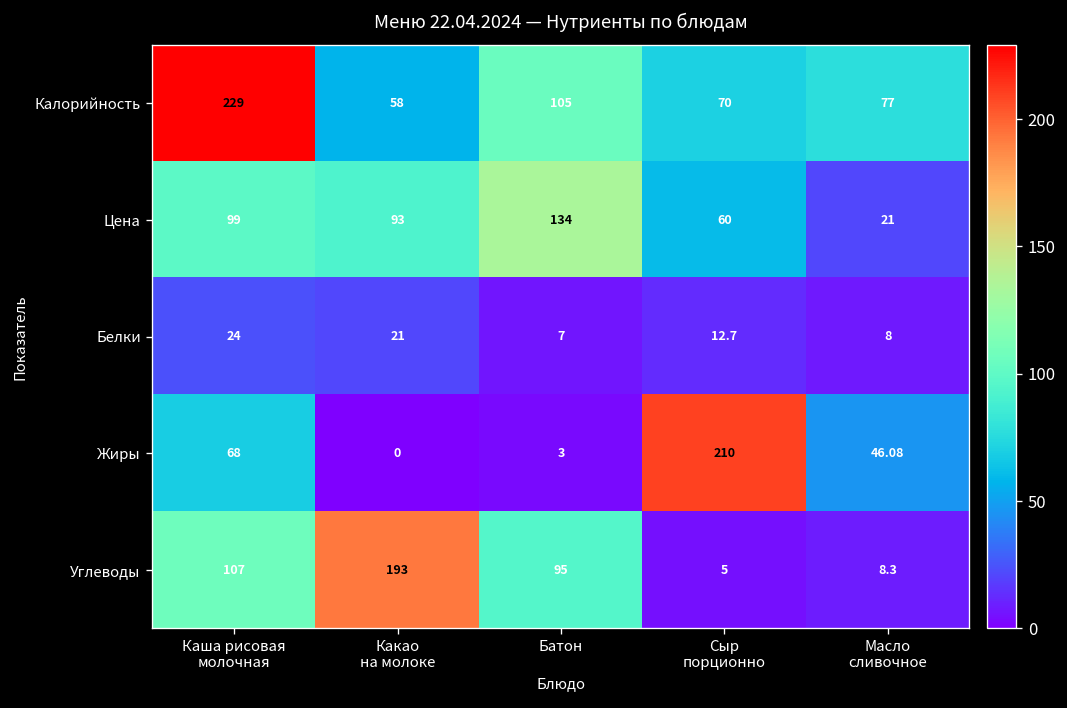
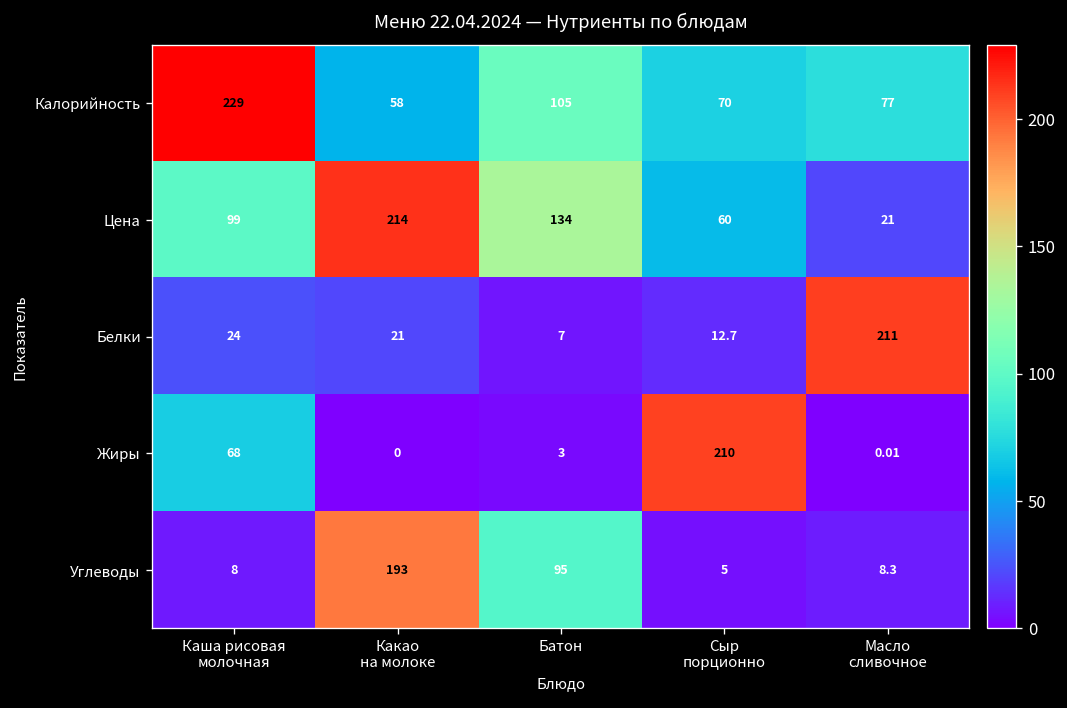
Цена, Какао на молоке: 93 -> 214
Белки, Масло сливочное: 8 -> 211
Жиры, Масло сливочное: 46.08 -> 0.01
Углеводы, Каша рисовая молочная: 107 -> 8
